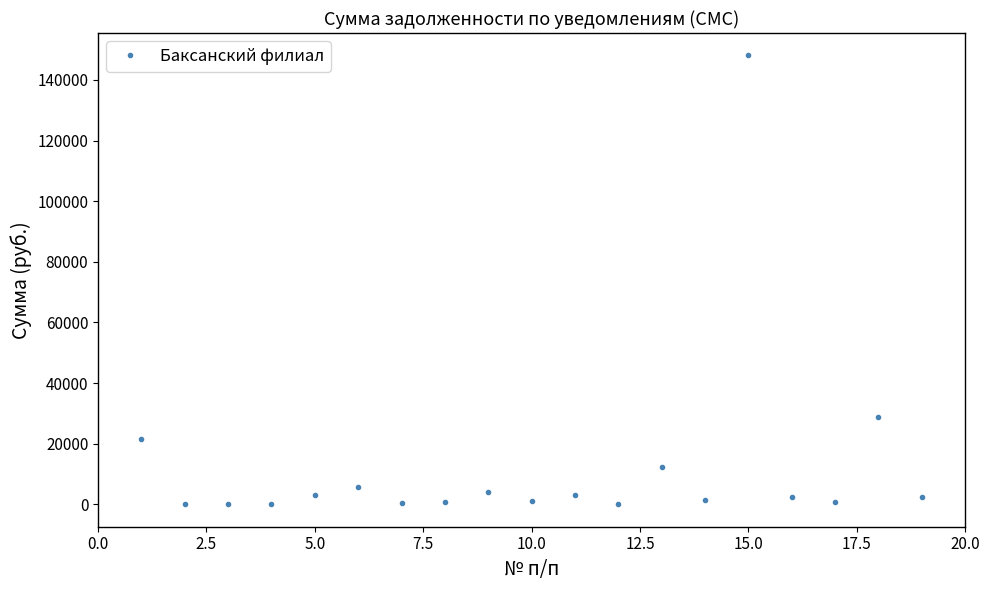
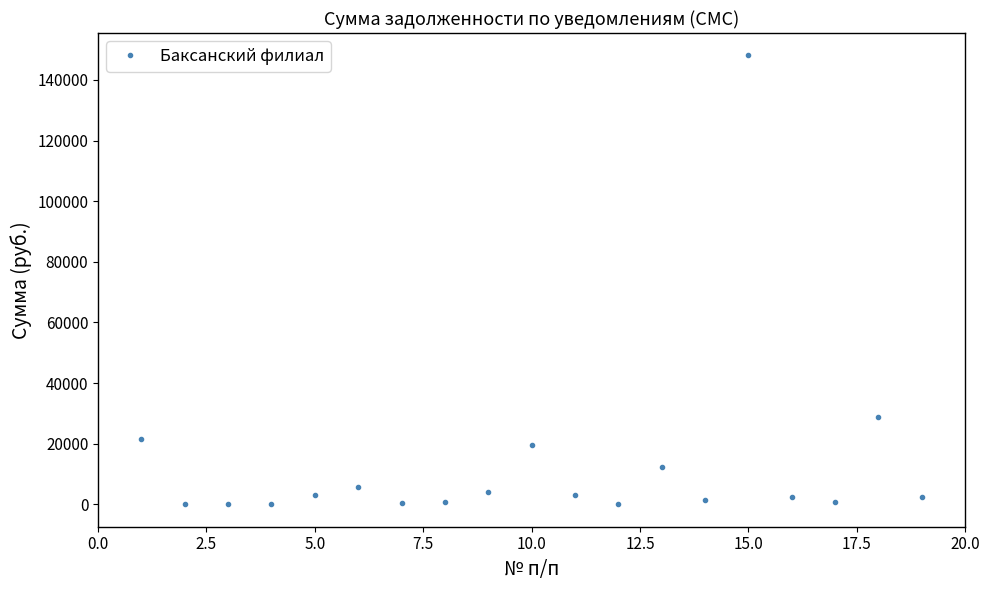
10.0: 1000 -> 20000
